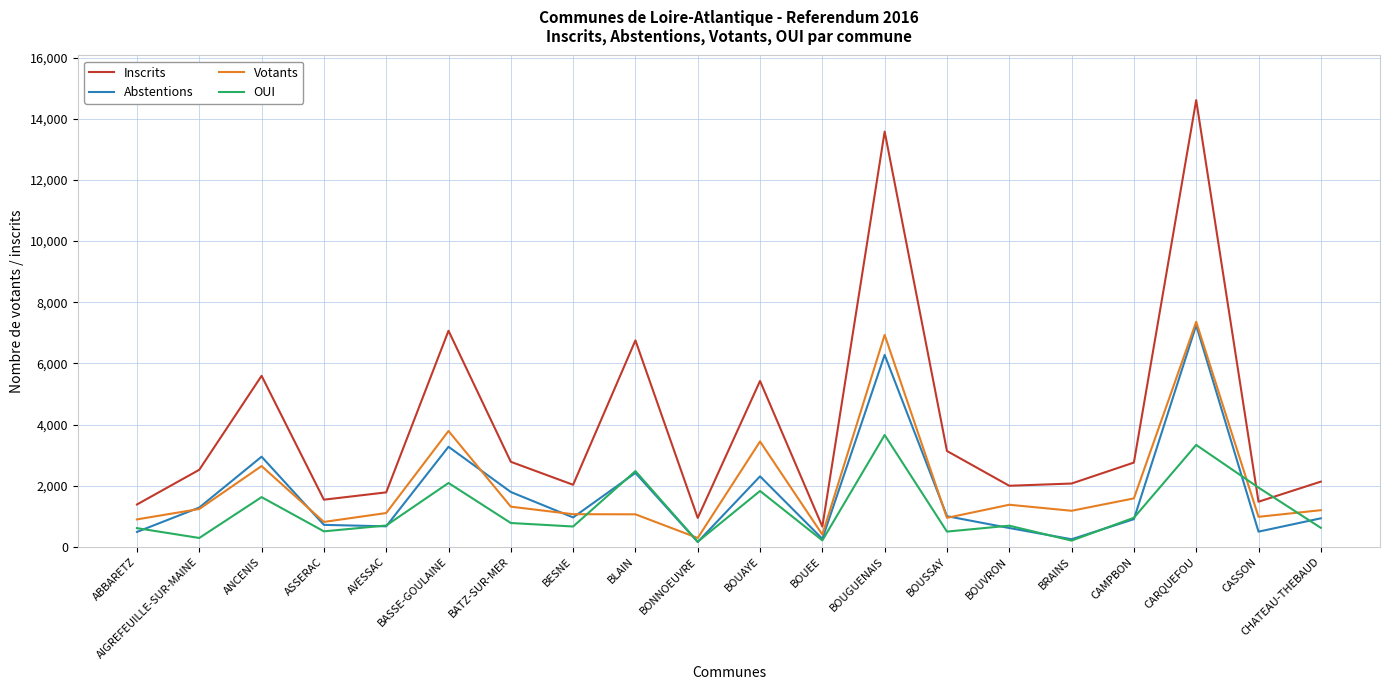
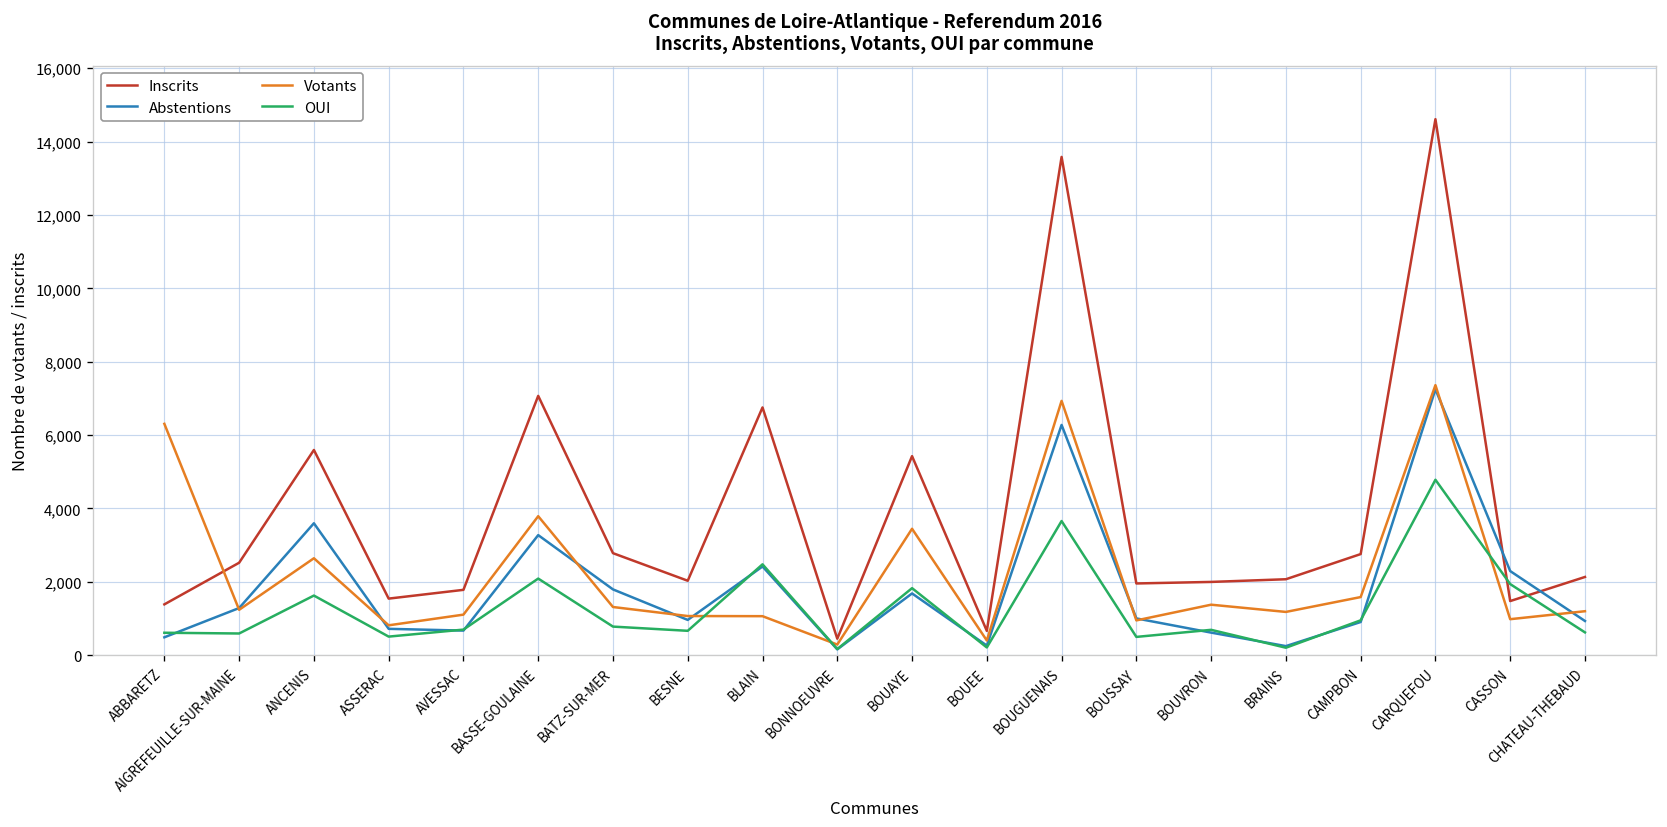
Votants, ABBARETZ: 900 -> 6,300
OUI, AIGREFEUILLE-SUR-MAINE: 300 -> 600
Abstentions, ANCENIS: 2,900 -> 3,600
Inscrits, BONNOEUVRE: 900 -> 400
Abstentions, BOUAYE: 2,300 -> 1,700
Inscrits, BOUSSAY: 3,100 -> 2,000
OUI, CARQUEFOU: 3,300 -> 4,800
Abstentions, CASSON: 500 -> 2,300
